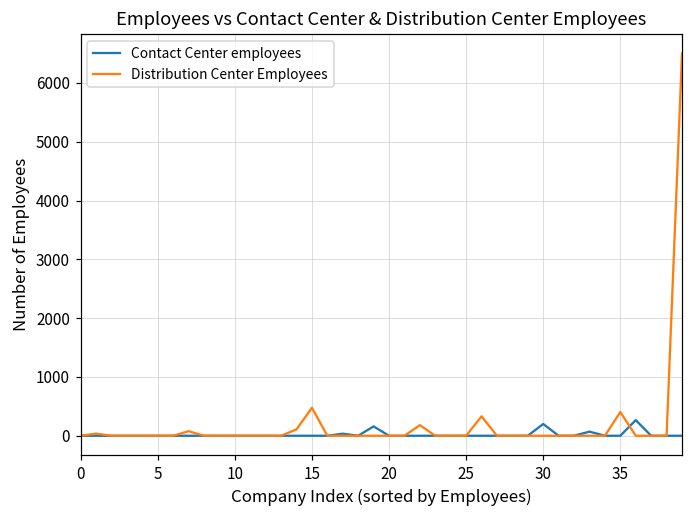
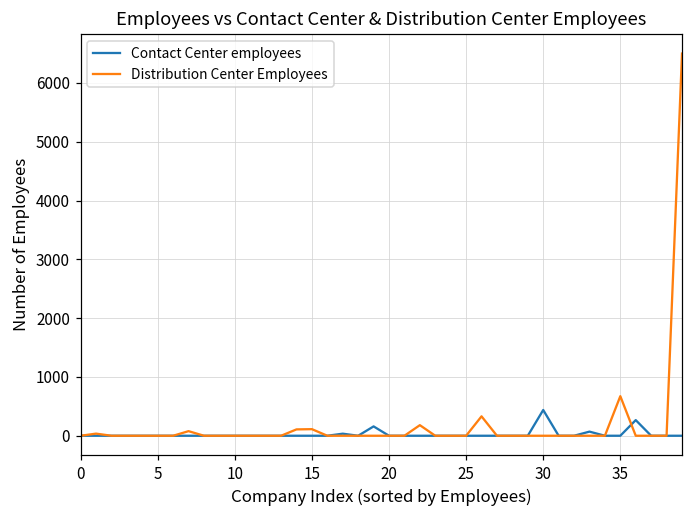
Distribution Center Employees, 15: 500 -> 100
Contact Center employees, 30: 200 -> 400
Distribution Center Employees, 35: 400 -> 700
